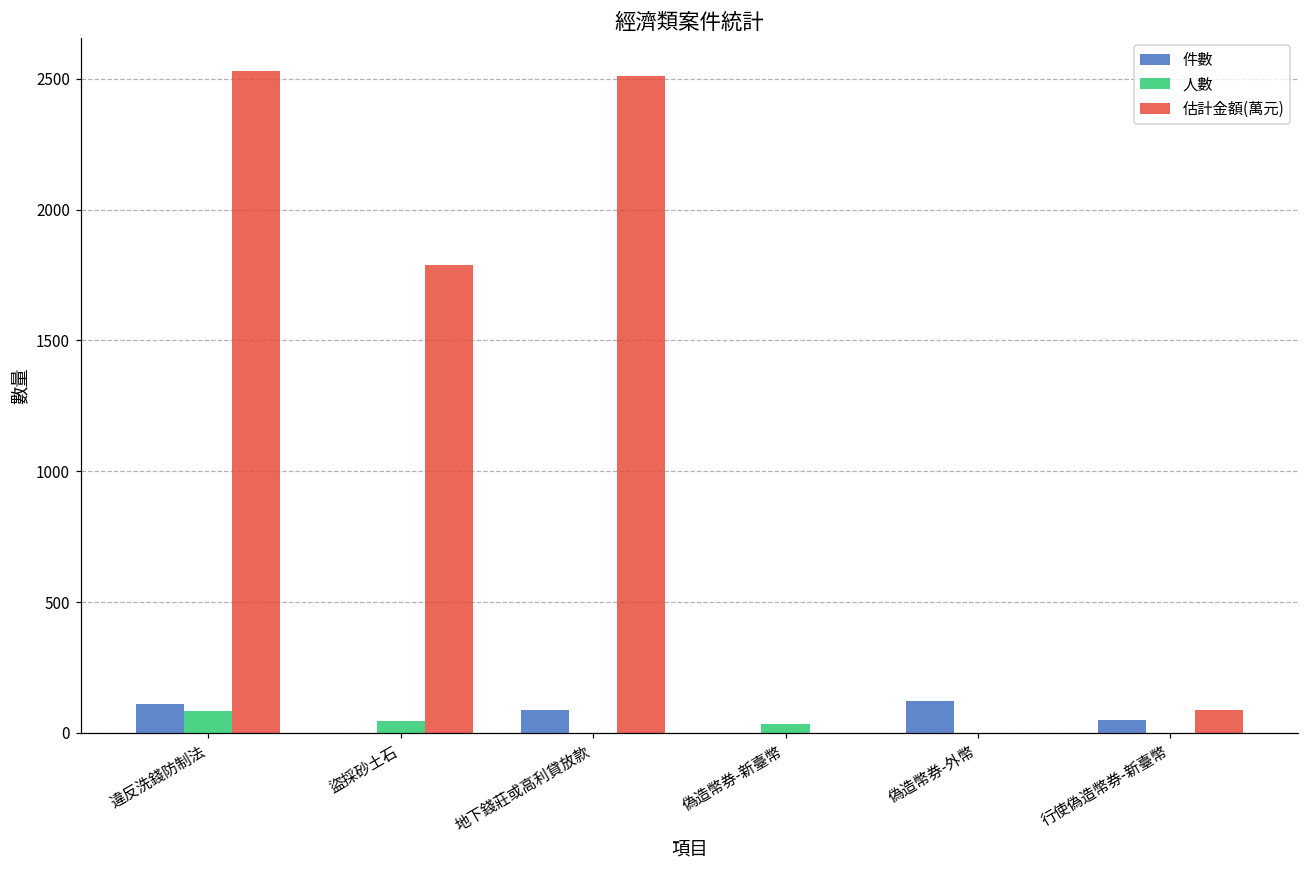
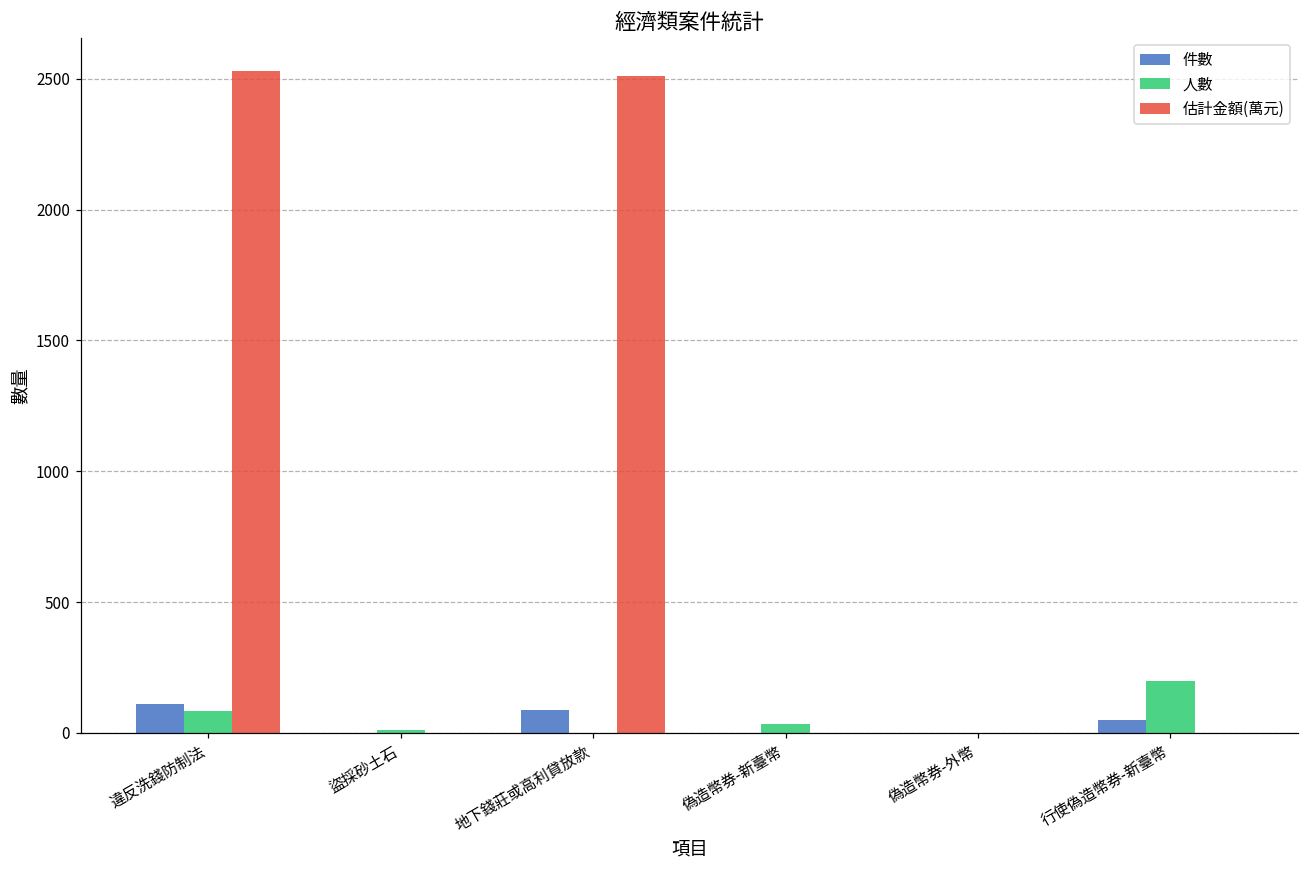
人數, 盜採砂土石: 40 -> 10
估計金額(萬元), 盜採砂土石: 1790 -> 0
件數, 偽造幣券-外幣: 120 -> 0
人數, 行使偽造幣券-新臺幣: 0 -> 200
估計金額(萬元), 行使偽造幣券-新臺幣: 90 -> 0
